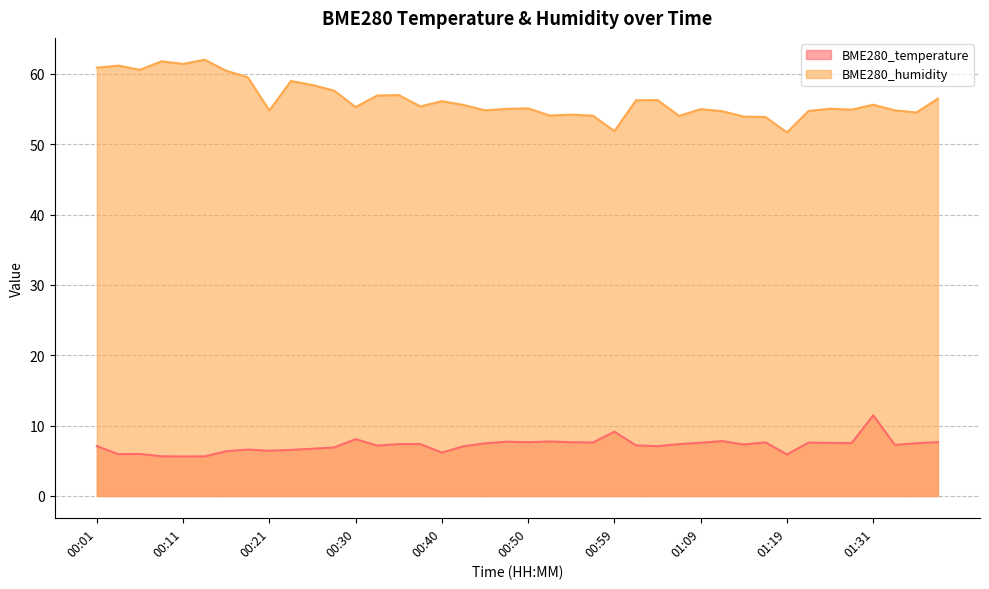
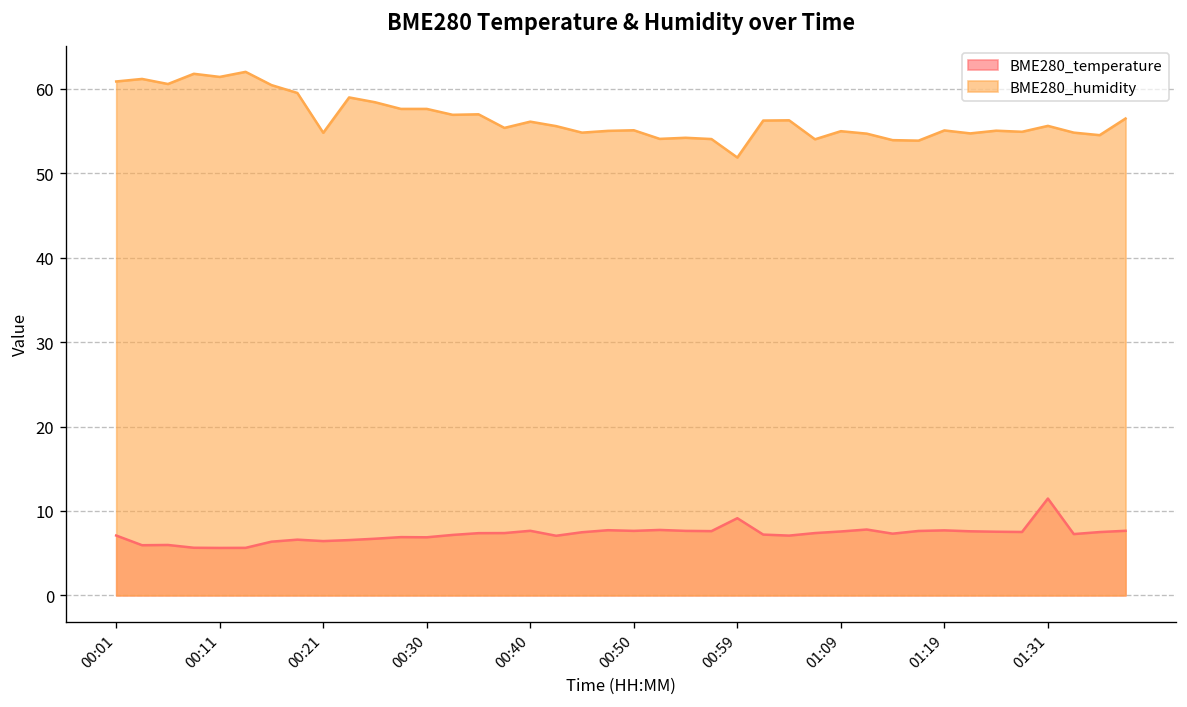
BME280_temperature, 00:30: 8 -> 7
BME280_humidity, 00:30: 55 -> 58
BME280_temperature, 00:40: 6 -> 8
BME280_temperature, 01:19: 6 -> 8
BME280_humidity, 01:19: 52 -> 55
